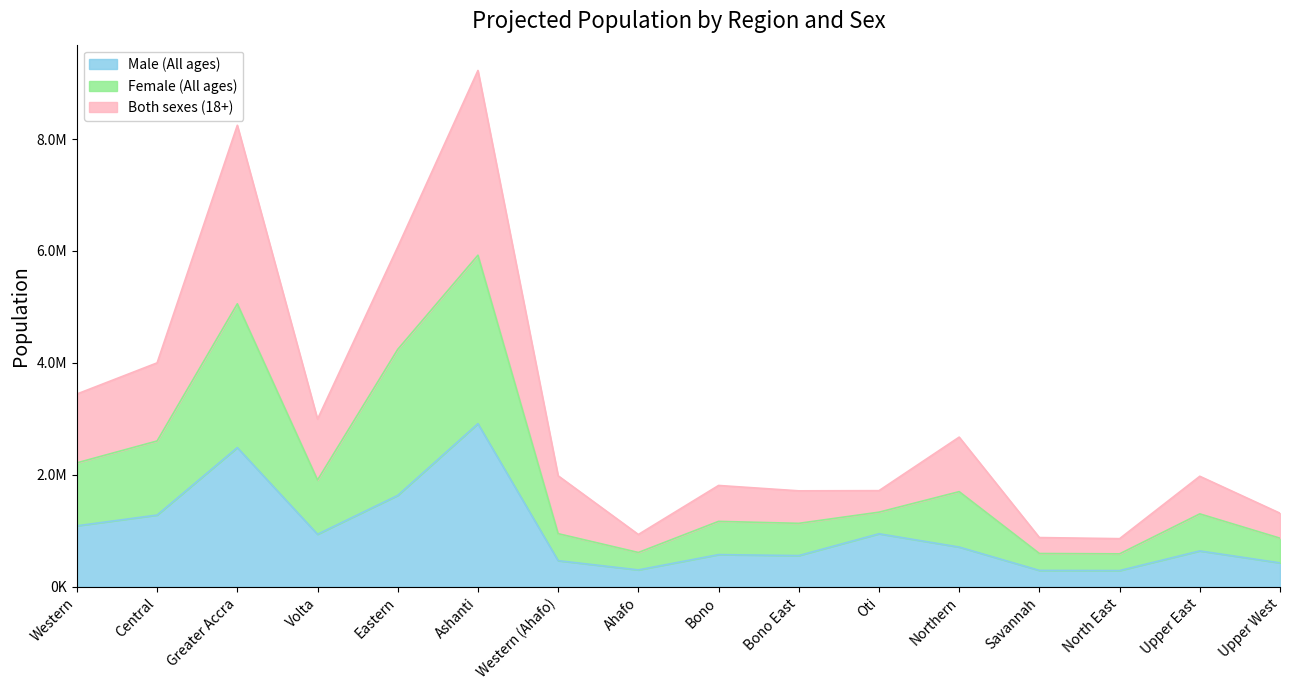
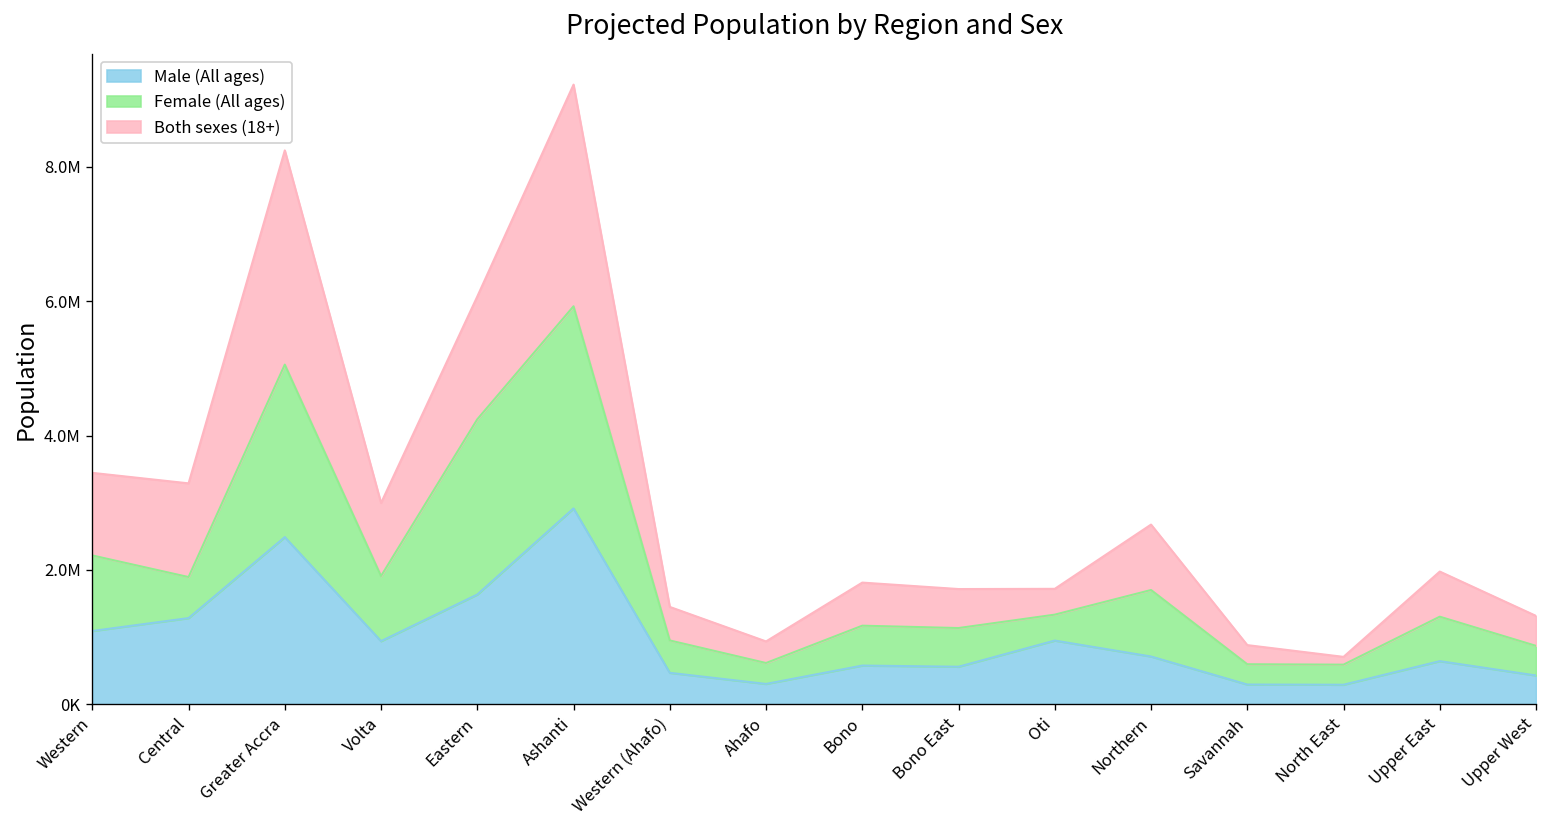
Female (All ages), Central: 1300000 -> 600000
Both sexes (18+), Western (Ahafo): 1000000 -> 500000
Both sexes (18+), North East: 300000 -> 100000
